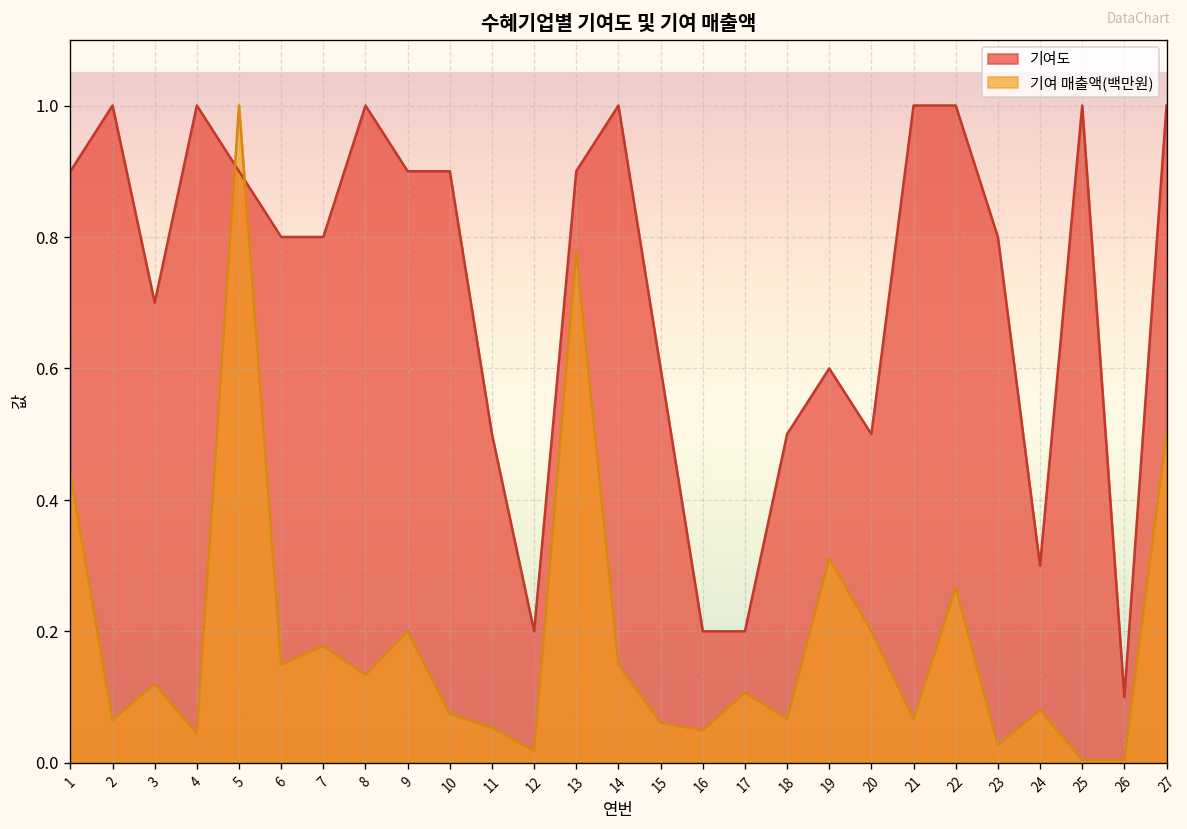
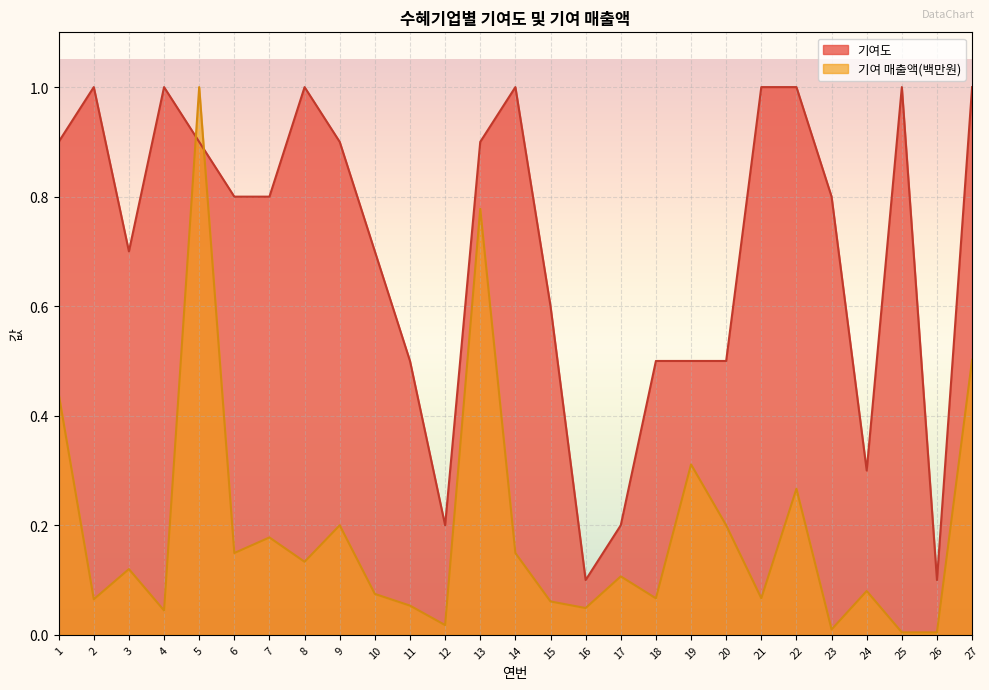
기여도, 10: 0.9 -> 0.7
기여도, 16: 0.2 -> 0.1
기여도, 19: 0.6 -> 0.5
기여 매출액(백만원), 23: 0.03 -> 0.01
